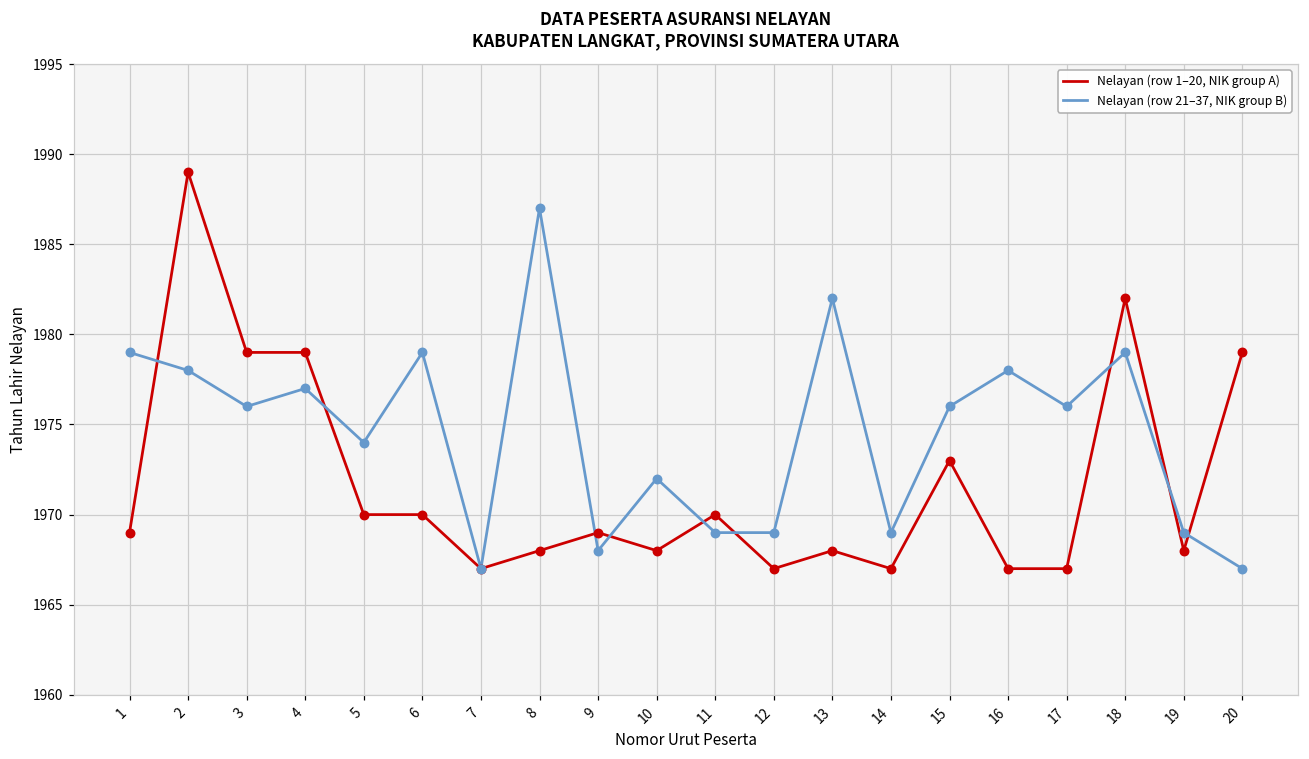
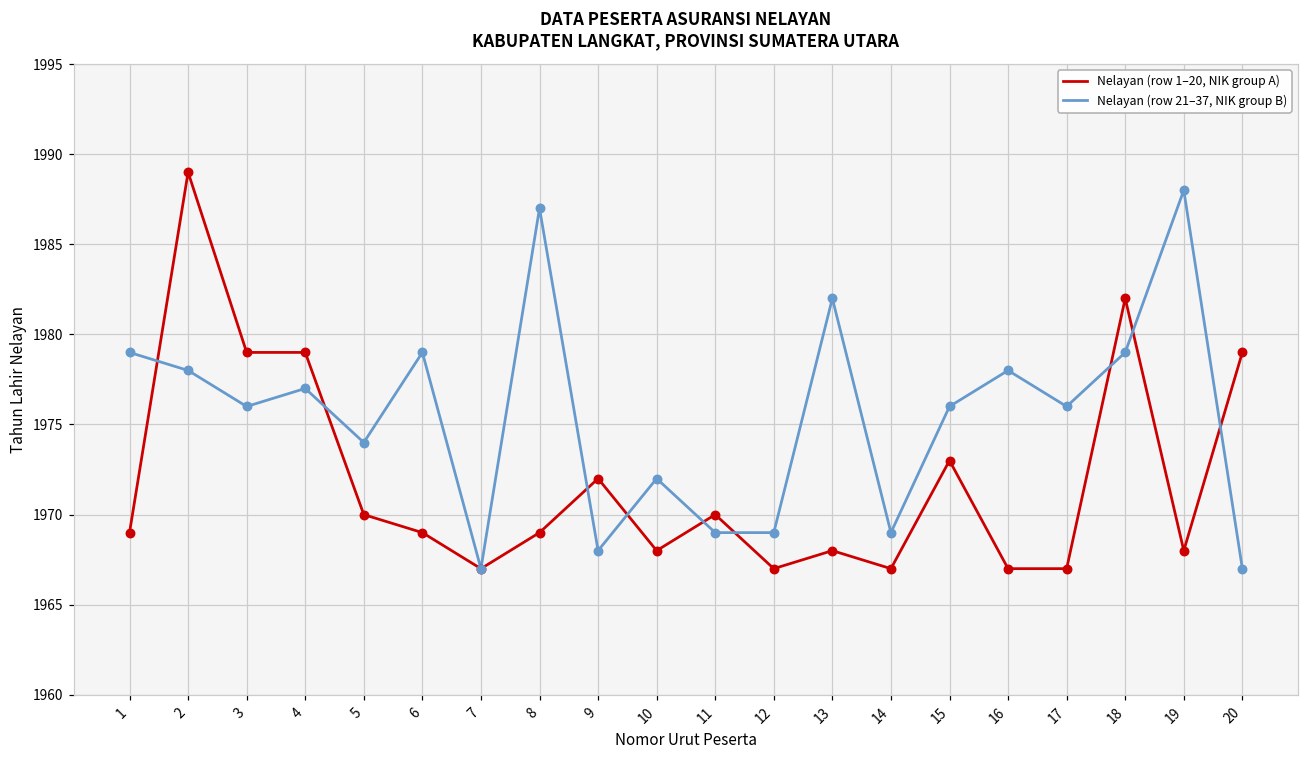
Nelayan (row 1–20, NIK group A), 6: 1970 -> 1969
Nelayan (row 1–20, NIK group A), 8: 1968 -> 1969
Nelayan (row 1–20, NIK group A), 9: 1969 -> 1972
Nelayan (row 21–37, NIK group B), 19: 1969 -> 1988
